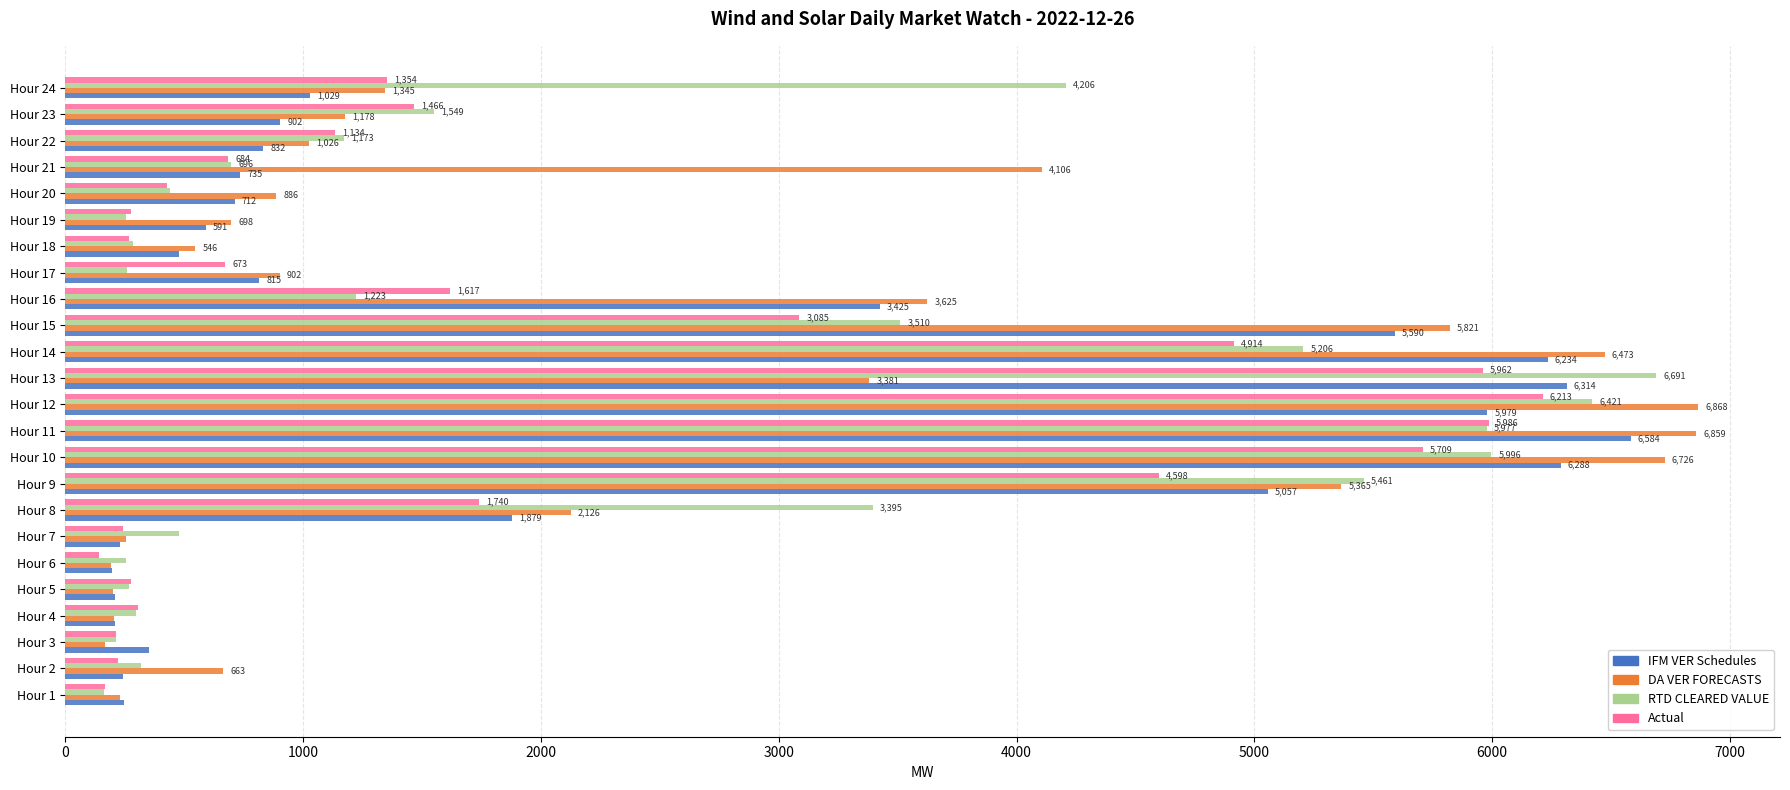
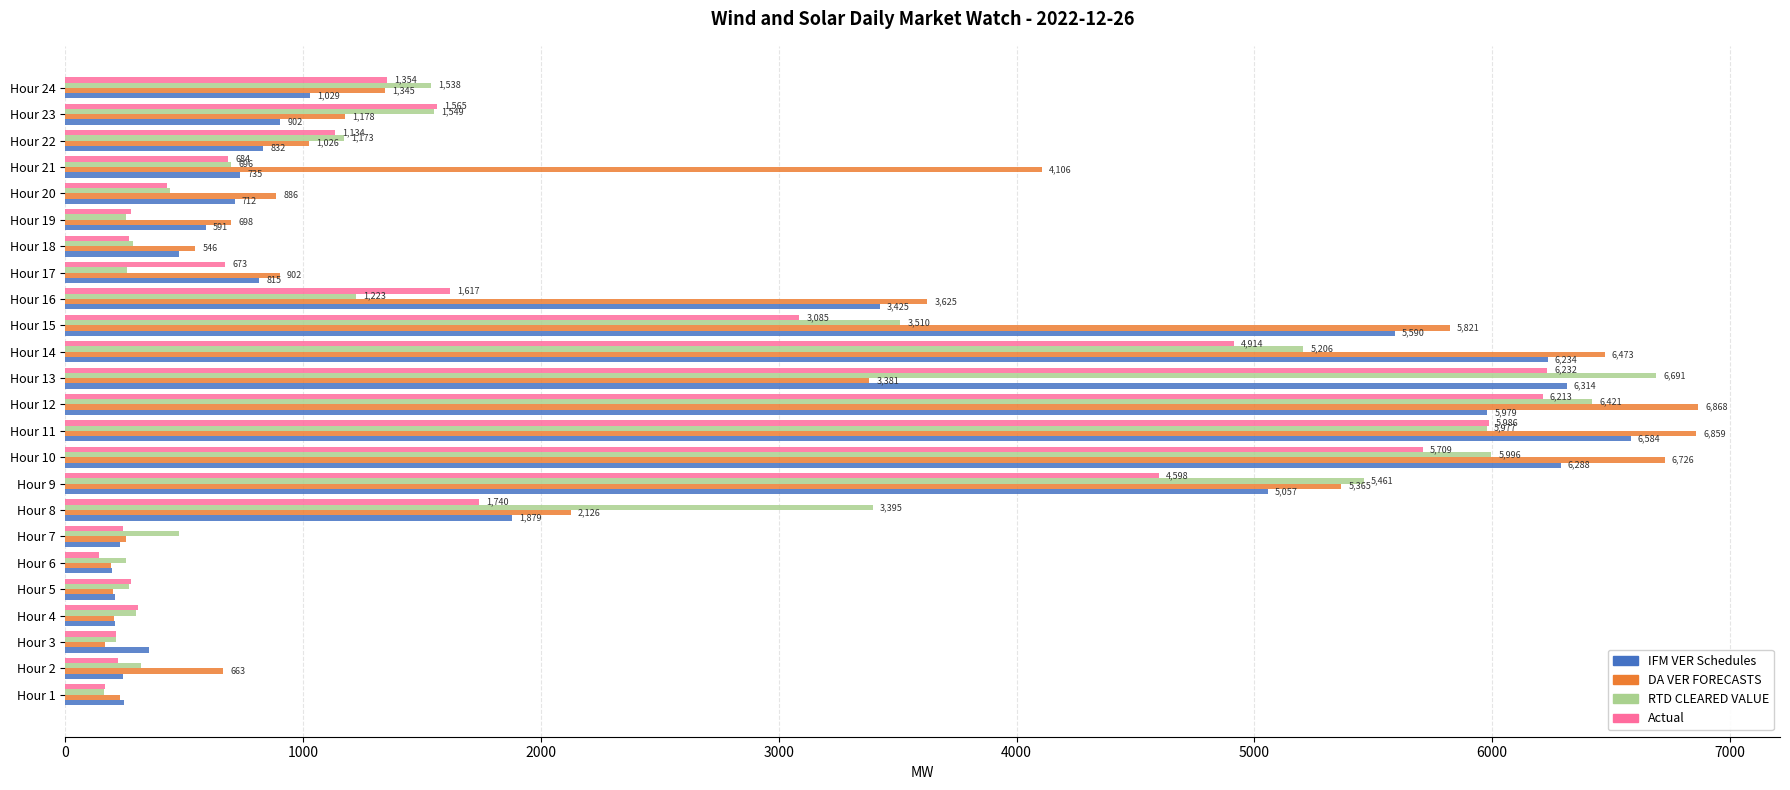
RTD CLEARED VALUE, Hour 24: 4,206 -> 1,538
Actual, Hour 23: 1,466 -> 1,565
Actual, Hour 13: 5,962 -> 6,232
